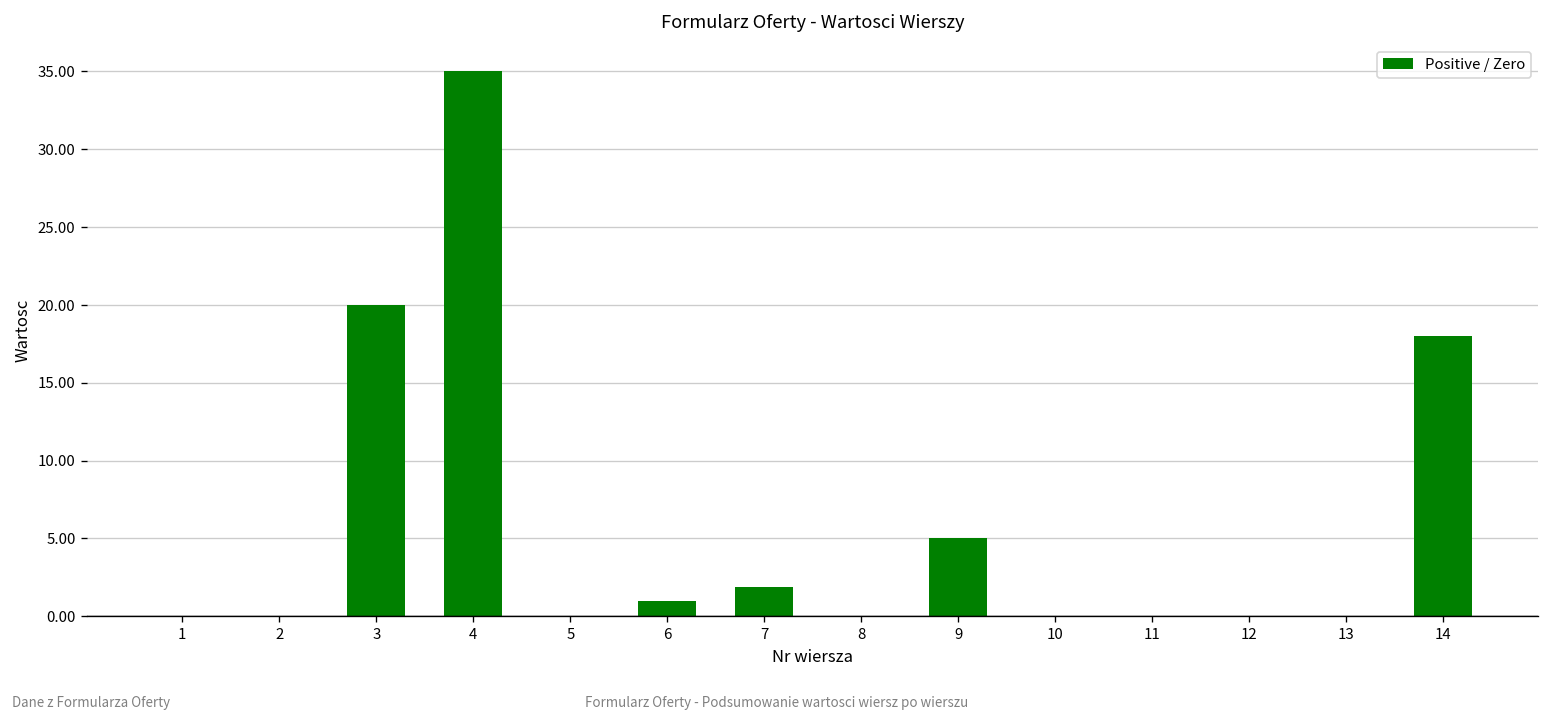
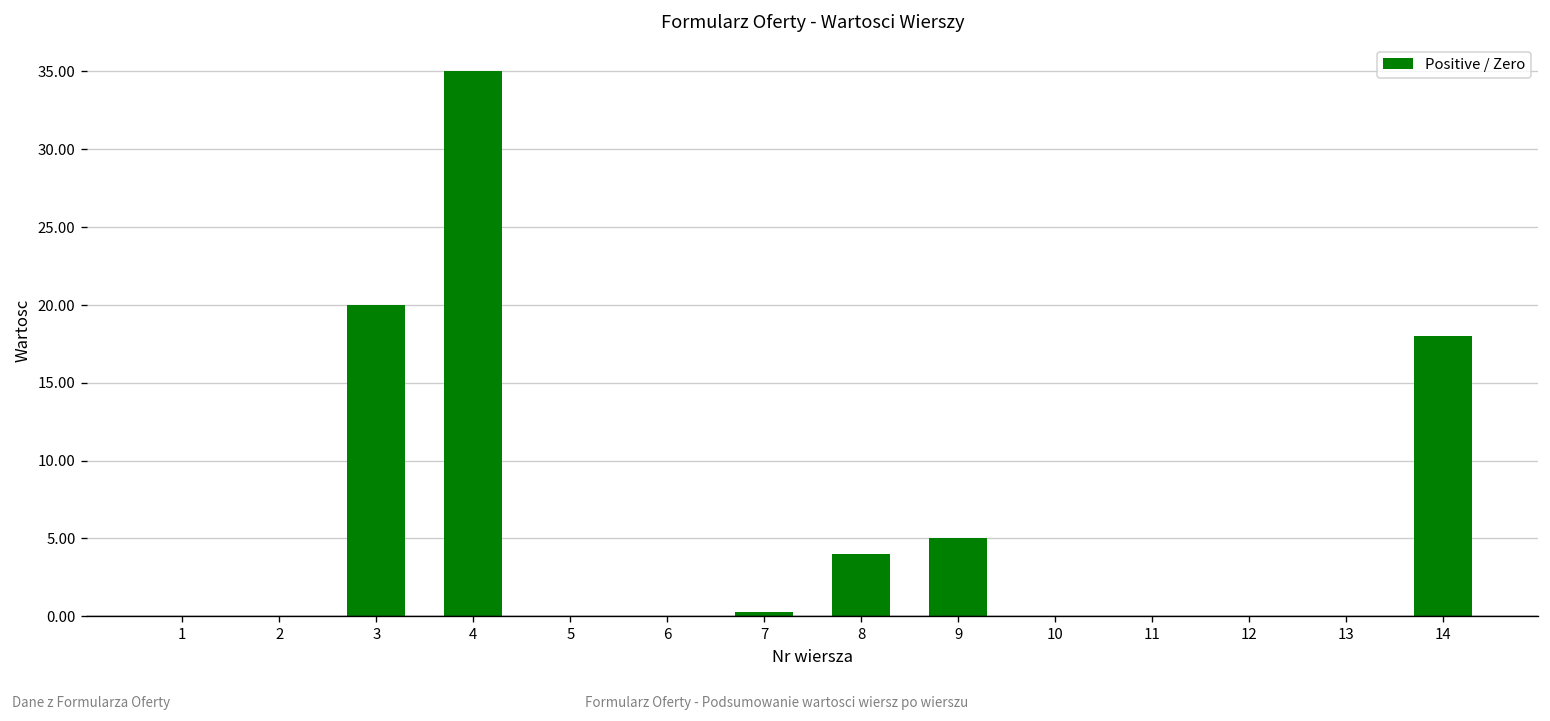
6: 1 -> 0
7: 1.9 -> 0.3
8: 0 -> 4
